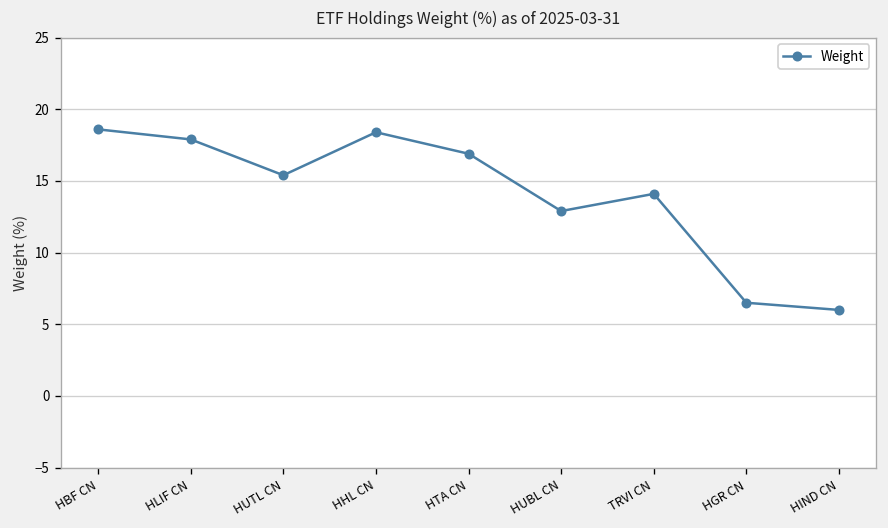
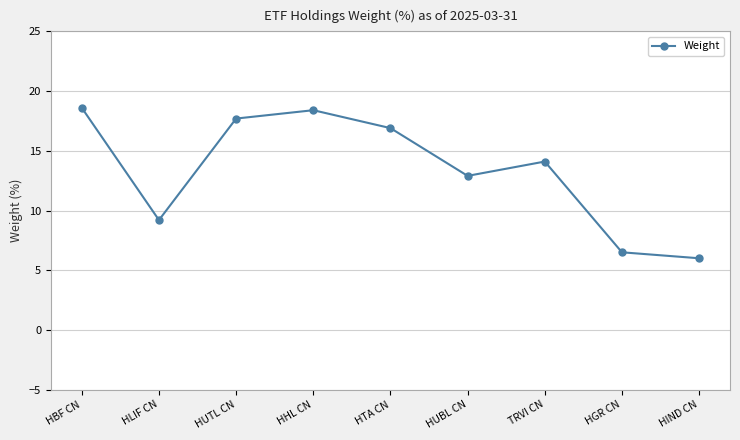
HLIF CN: 17.9 -> 9.2
HUTL CN: 15.4 -> 17.7
